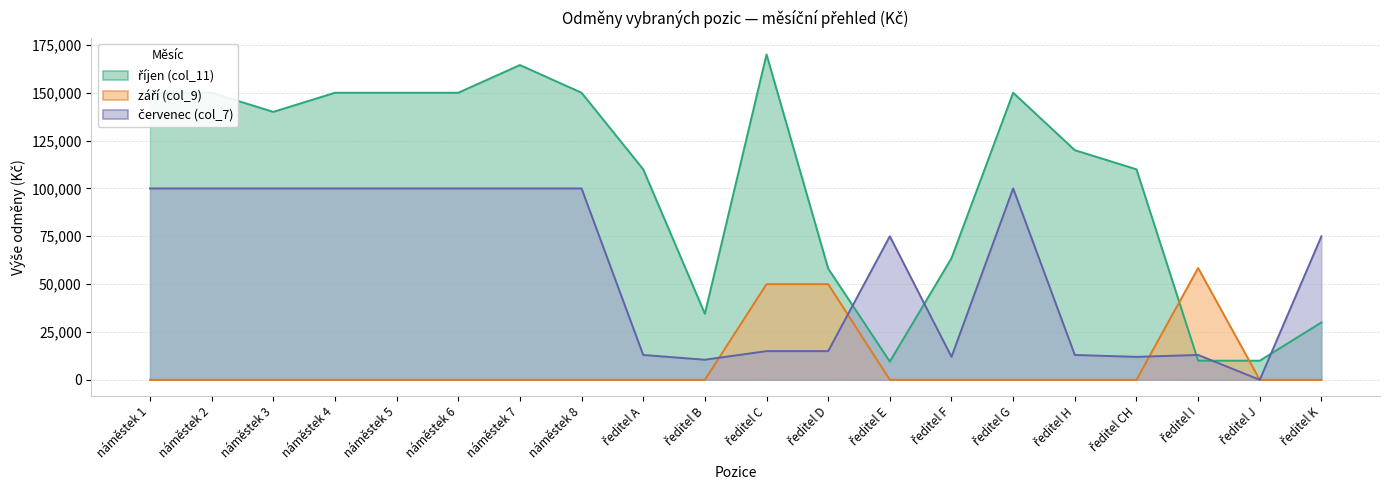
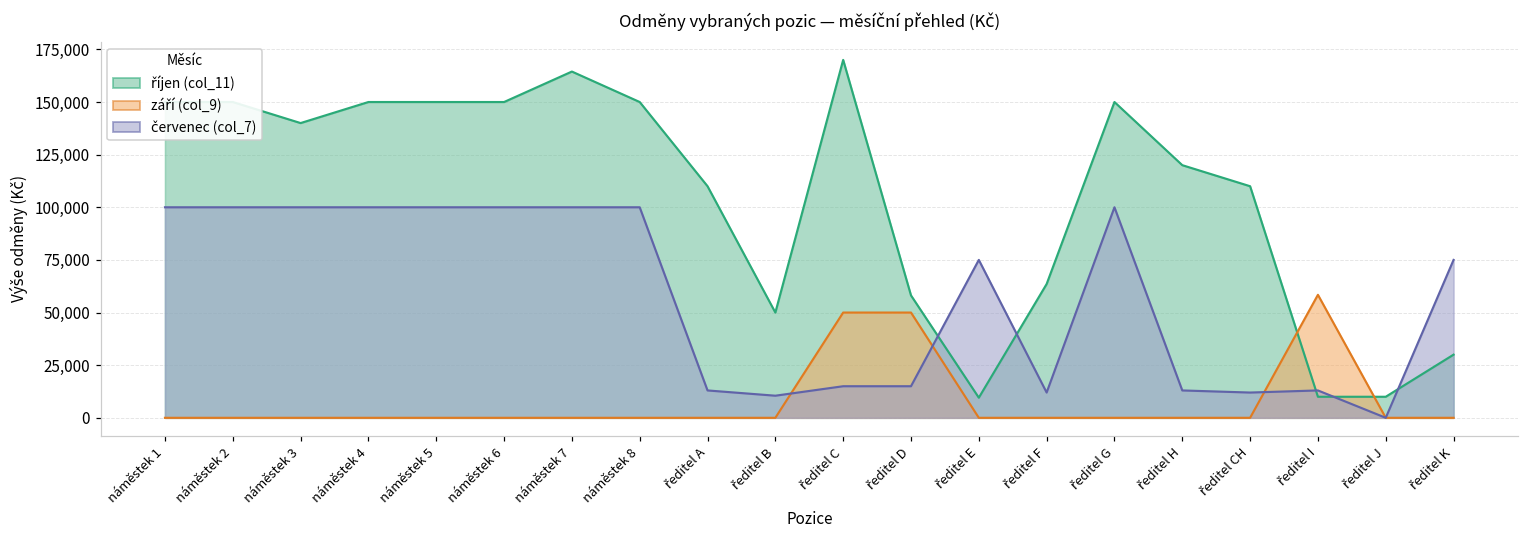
říjen (col_11), ředitel B: 35,000 -> 50,000
